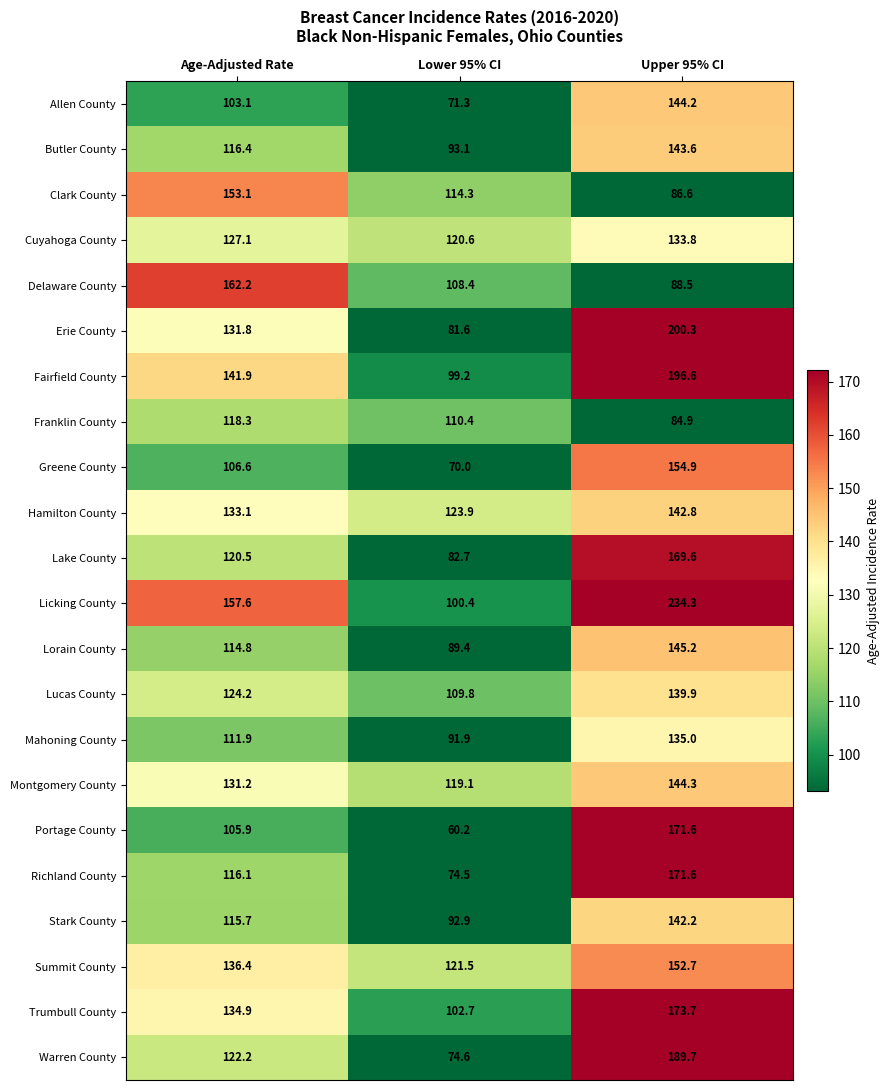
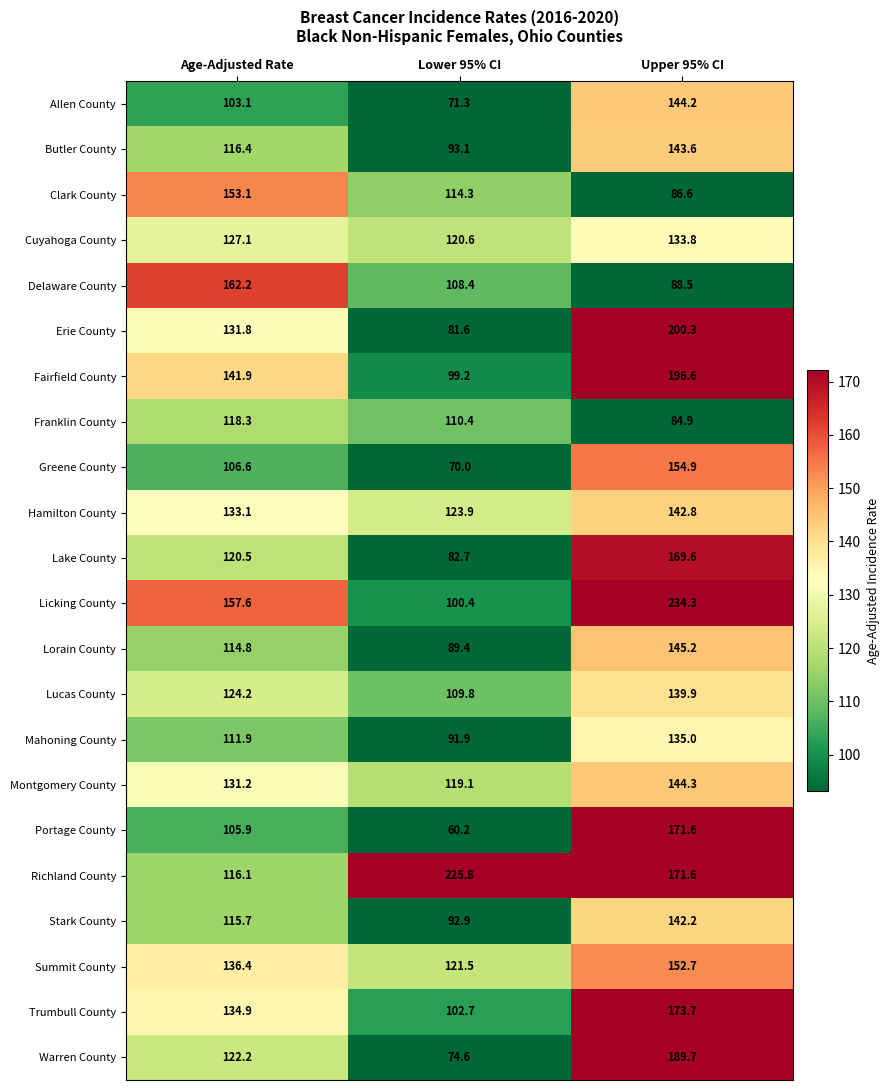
Richland County, Lower 95% CI: 74.5 -> 225.8
